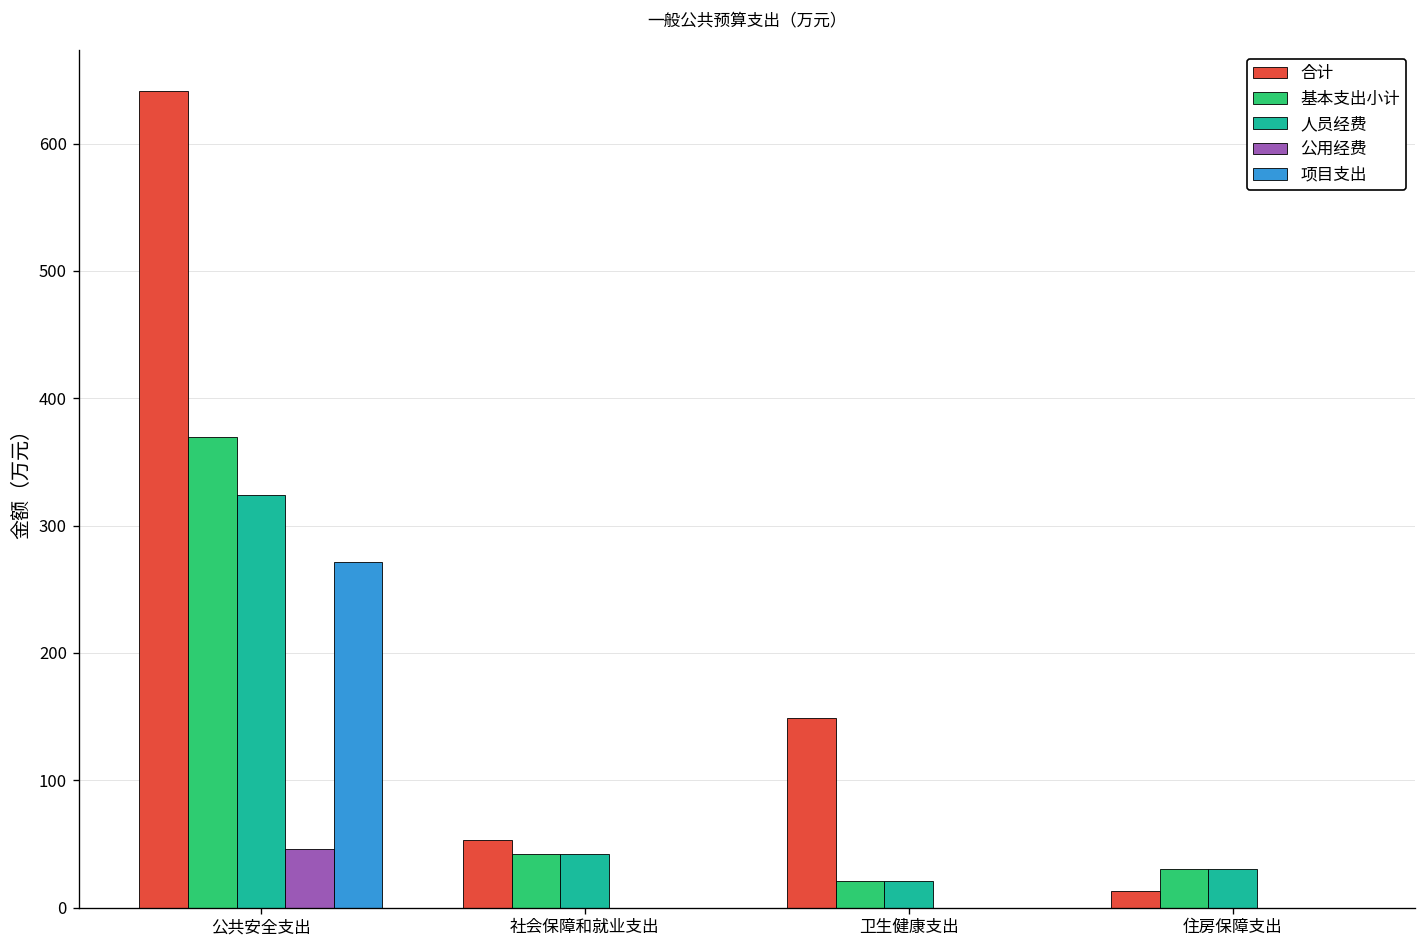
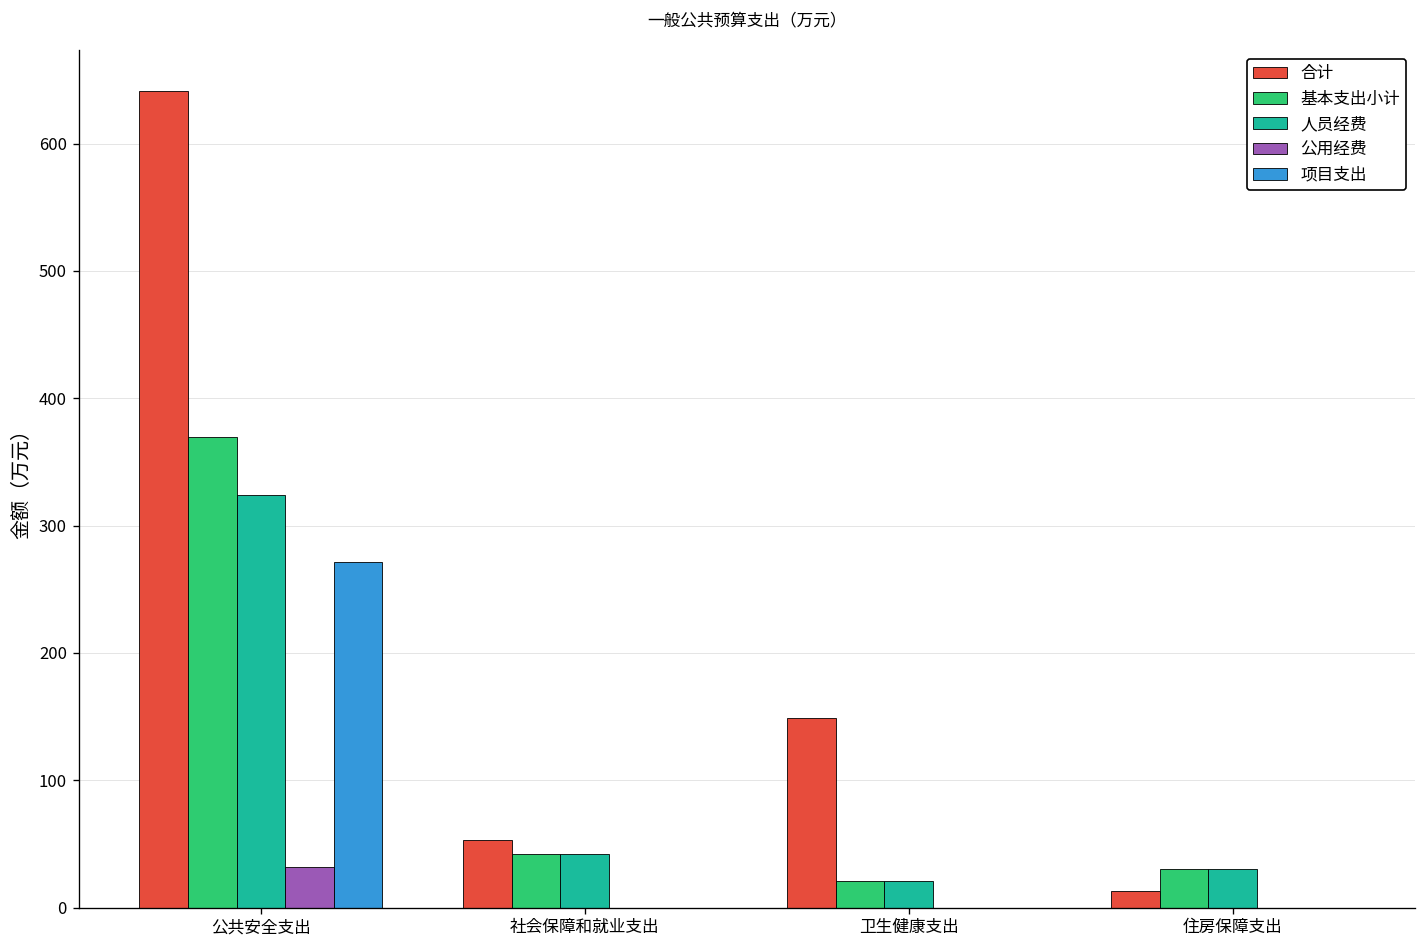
公用经费, 公共安全支出: 46 -> 32
